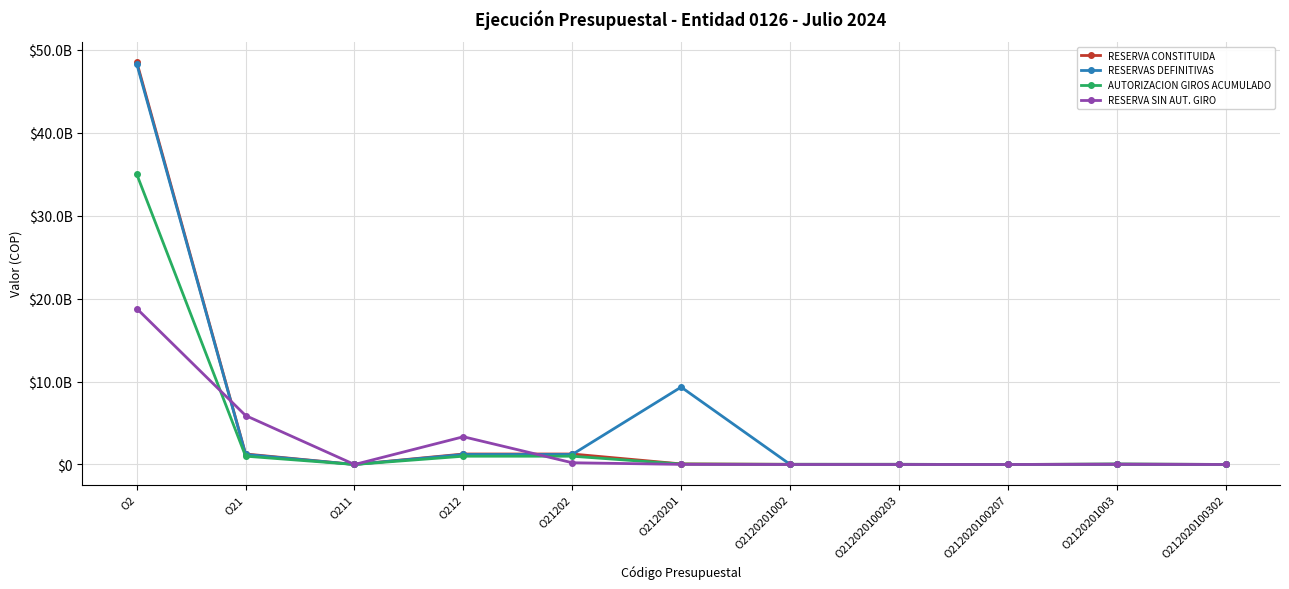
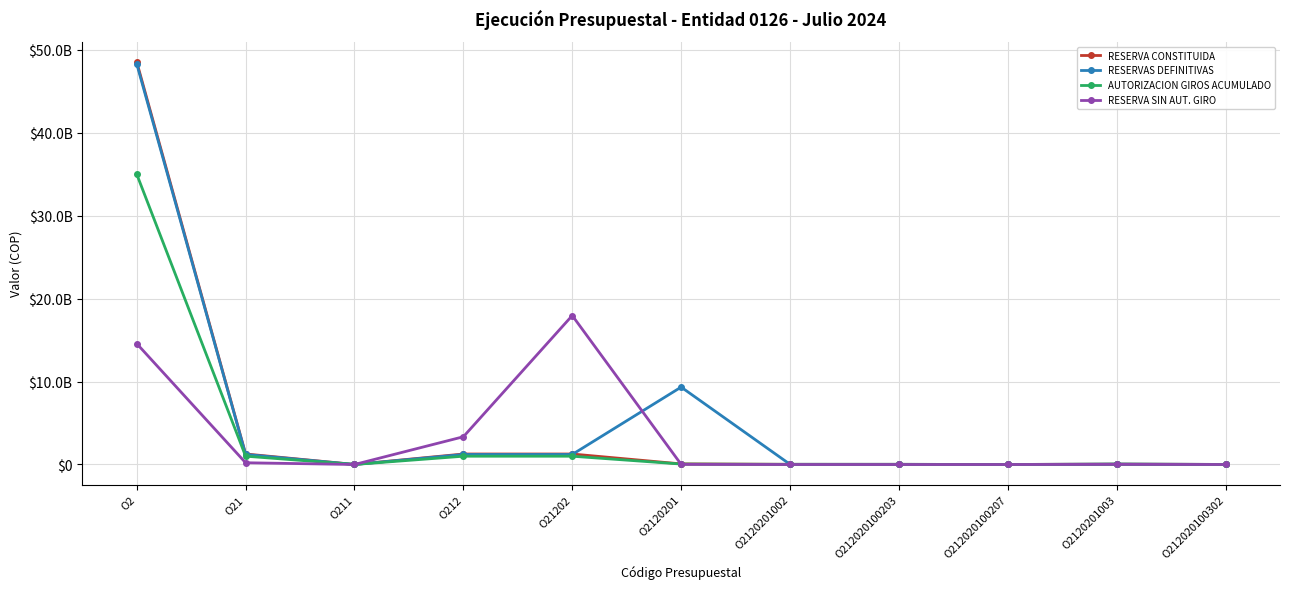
RESERVA SIN AUT. GIRO, O2: $19000000000 -> $15000000000
RESERVA SIN AUT. GIRO, O21: $6000000000 -> $0
RESERVA SIN AUT. GIRO, O21202: $0 -> $18000000000
